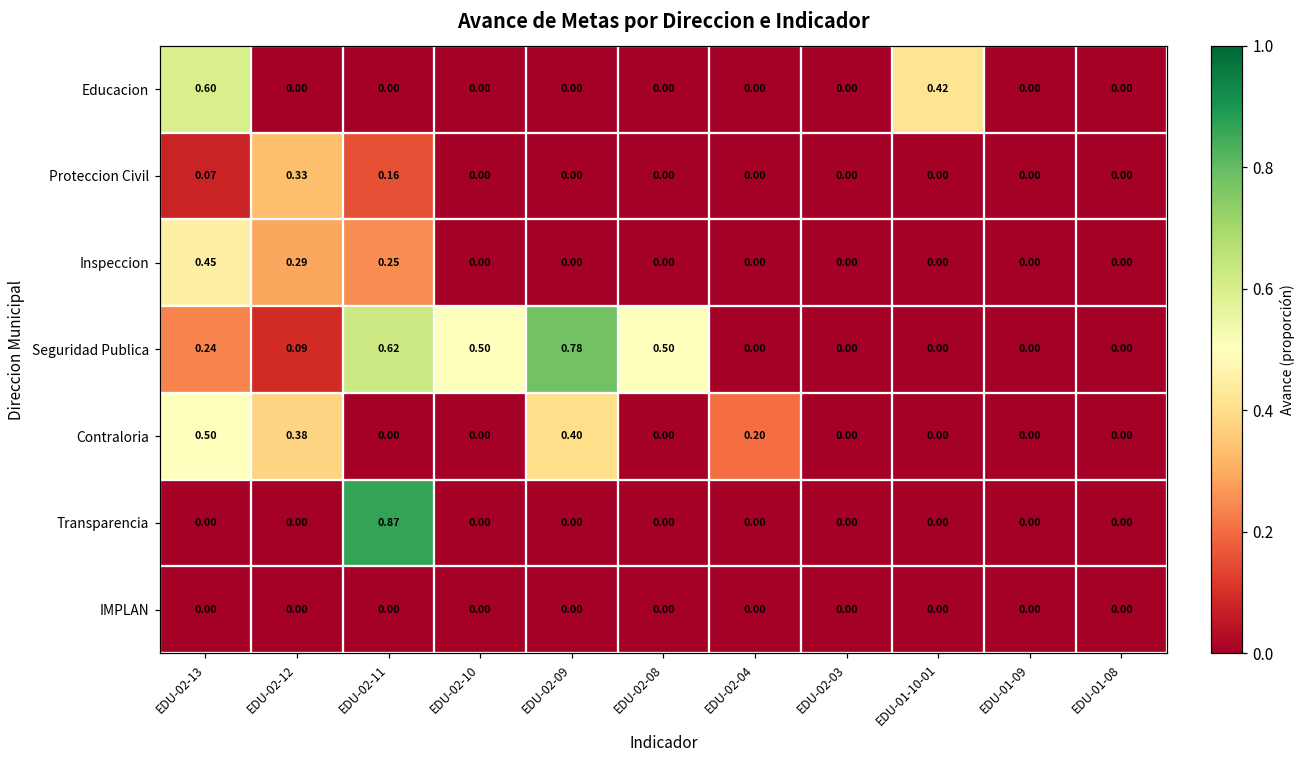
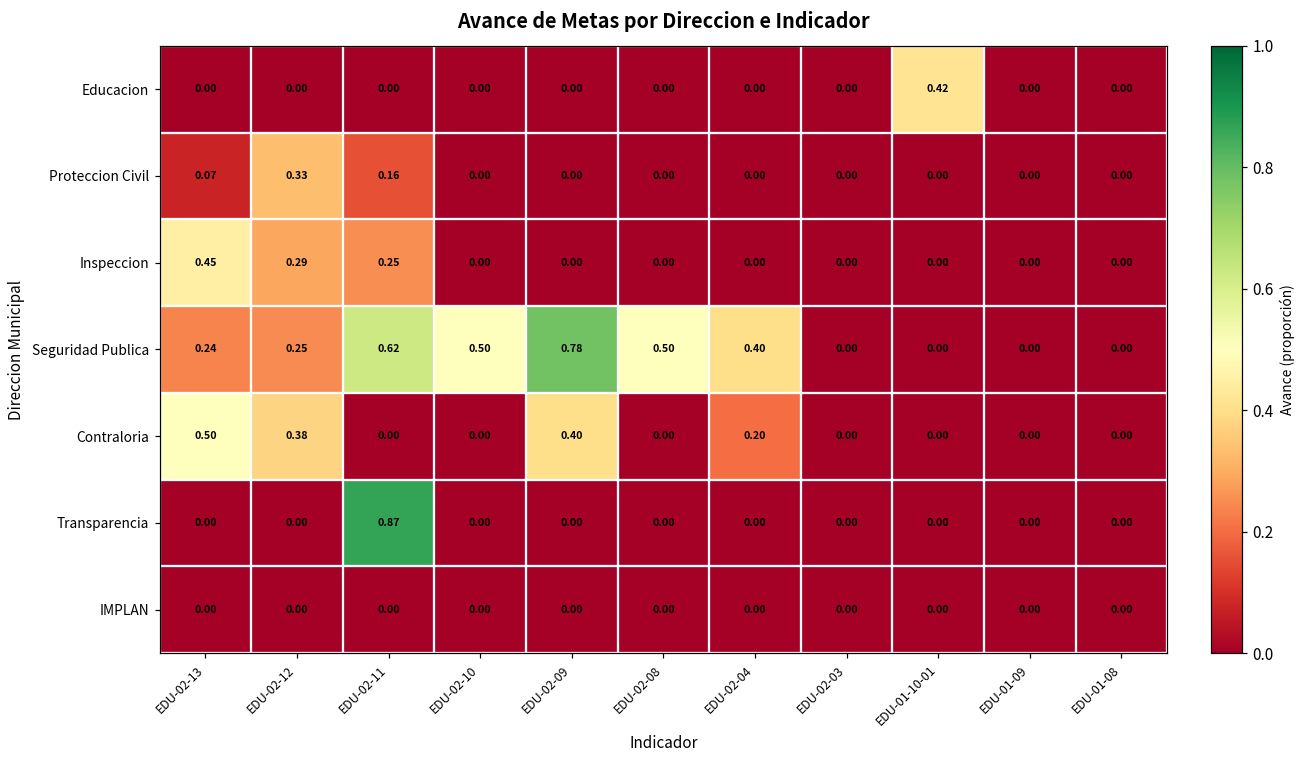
Educacion, EDU-02-13: 0.60 -> 0.00
Seguridad Publica, EDU-02-12: 0.09 -> 0.25
Seguridad Publica, EDU-02-04: 0.00 -> 0.40
